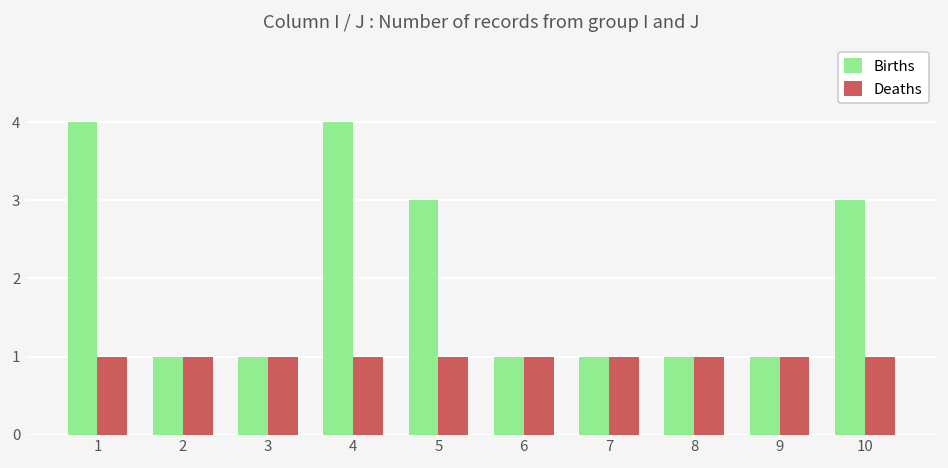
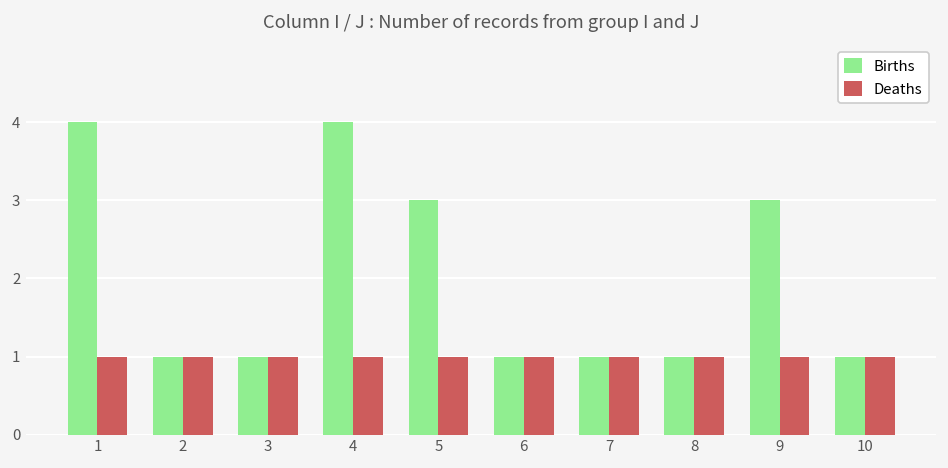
Births, 9: 1 -> 3
Births, 10: 3 -> 1
